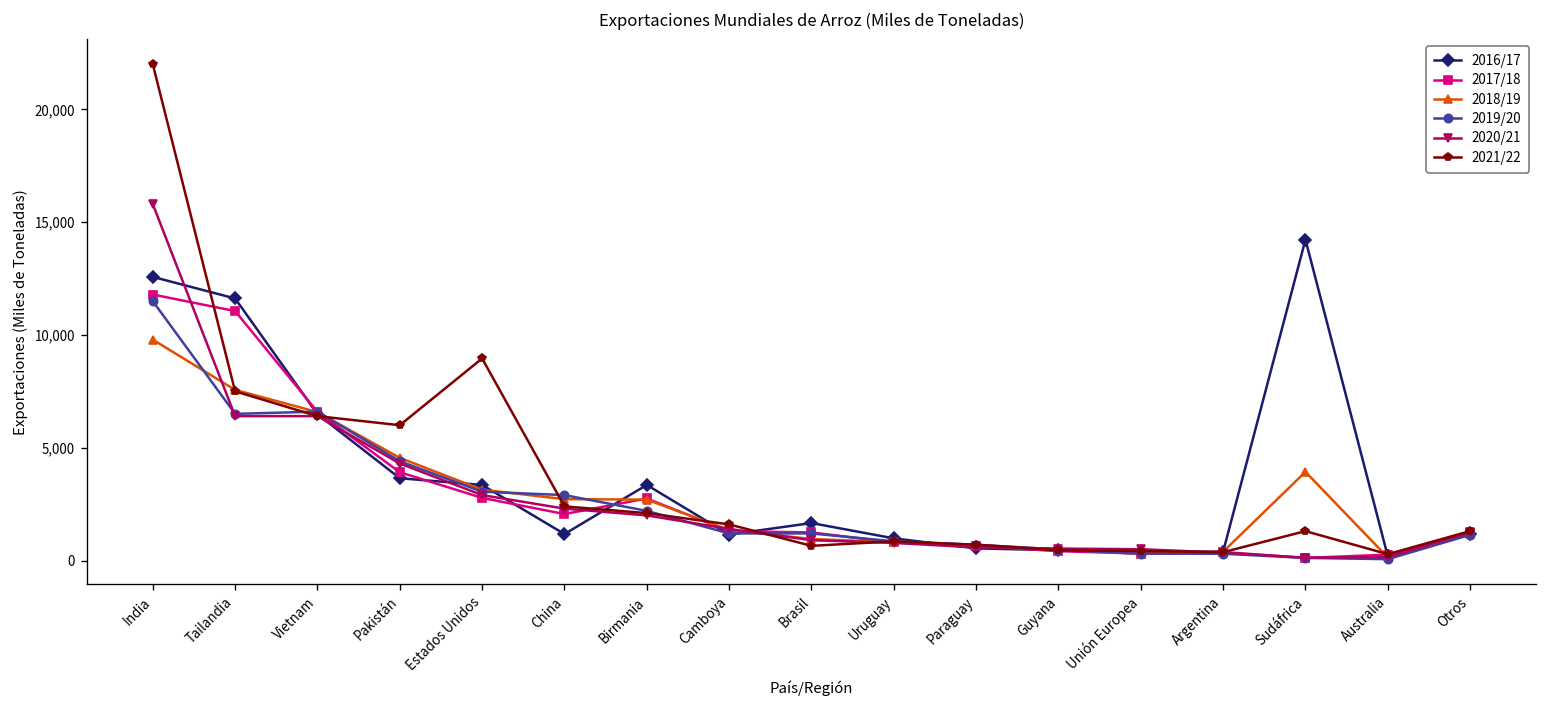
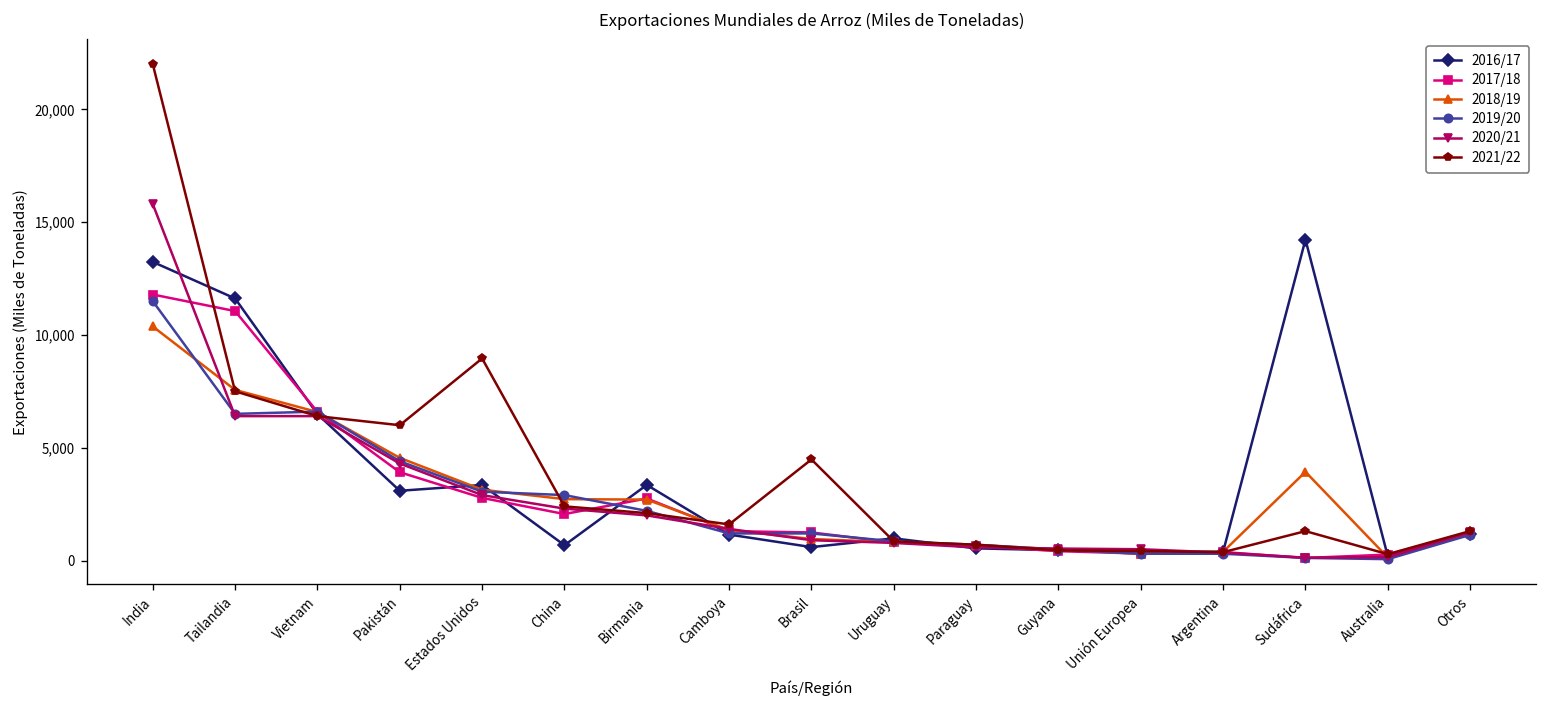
2016/17, India: 12,600 -> 13,200
2018/19, India: 9,800 -> 10,400
2016/17, Pakistán: 3,600 -> 3,100
2016/17, China: 1,200 -> 700
2016/17, Brasil: 1,700 -> 600
2021/22, Brasil: 700 -> 4,500
